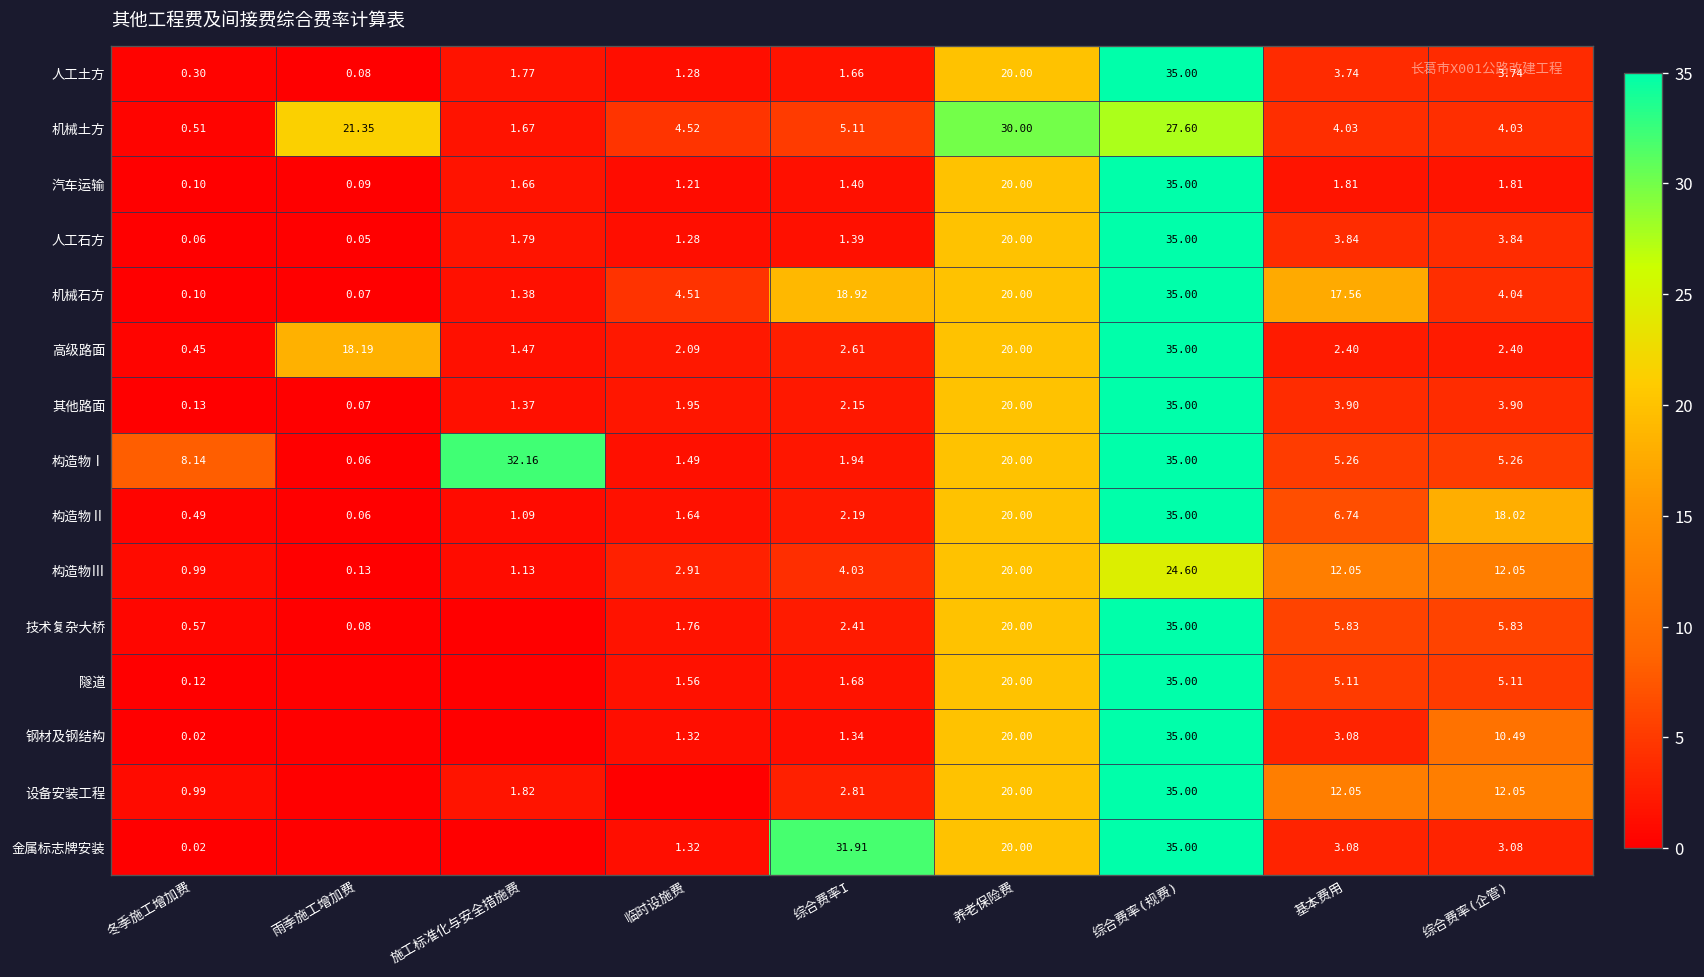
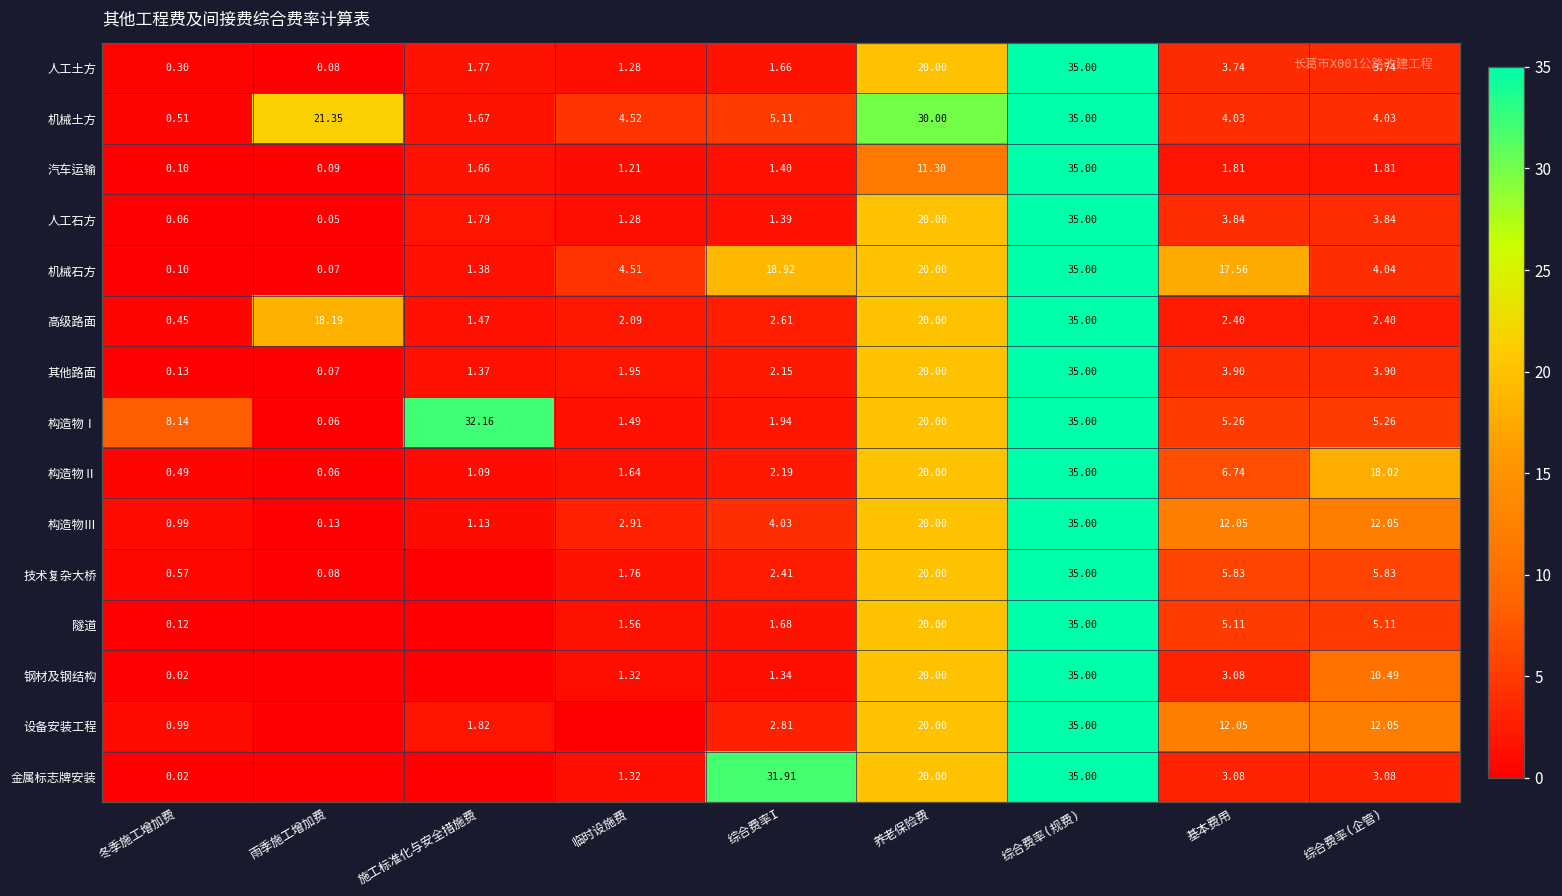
机械土方, 综合费率(规费): 27.60 -> 35.00
汽车运输, 养老保险费: 20.00 -> 11.30
构造物Ⅲ, 综合费率(规费): 24.60 -> 35.00
